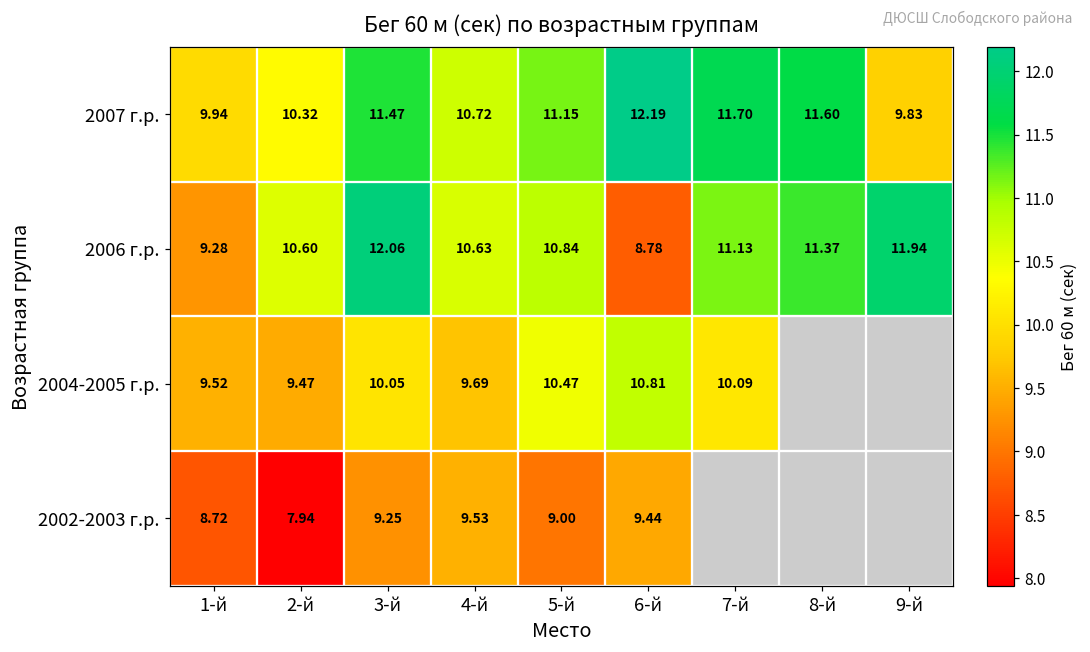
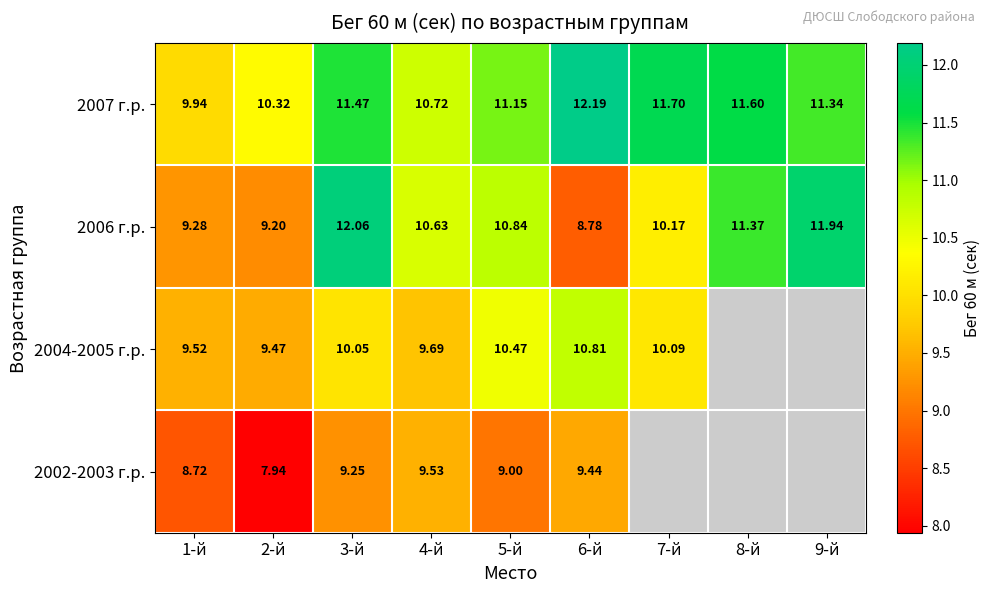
2007 г.р., 9-й: 9.83 -> 11.34
2006 г.р., 2-й: 10.60 -> 9.20
2006 г.р., 7-й: 11.13 -> 10.17
